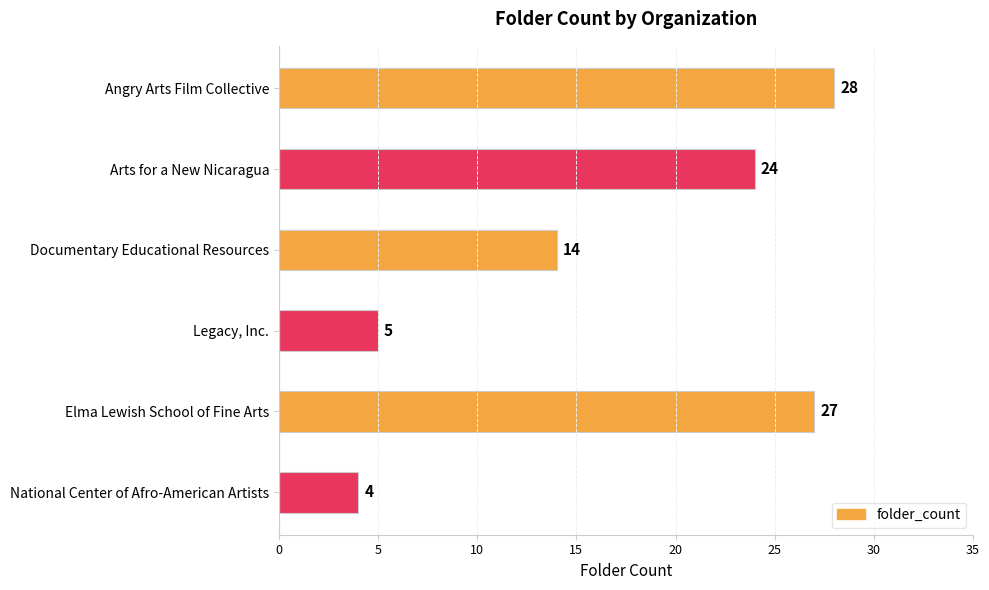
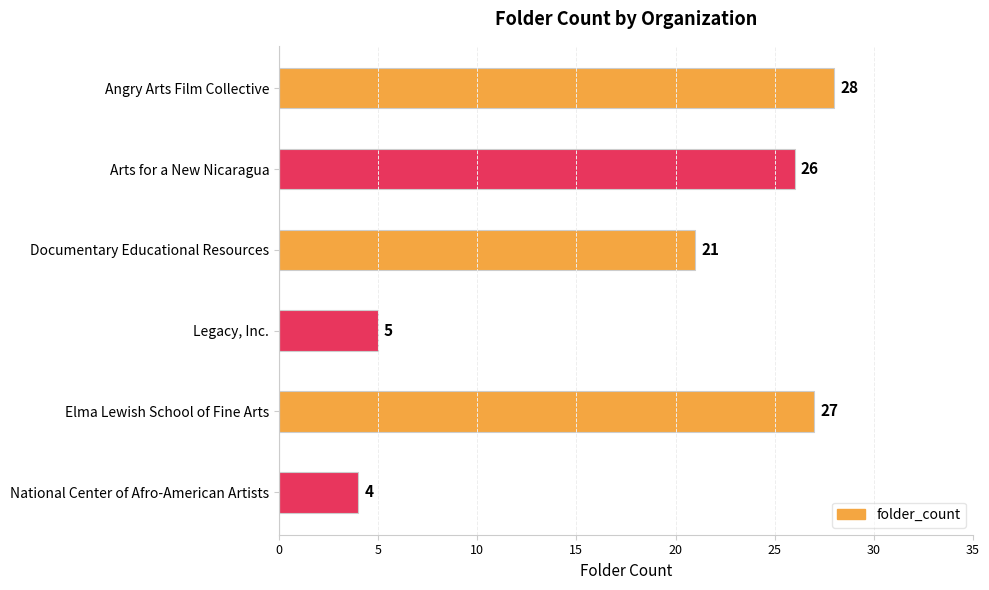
Arts for a New Nicaragua: 24 -> 26
Documentary Educational Resources: 14 -> 21
